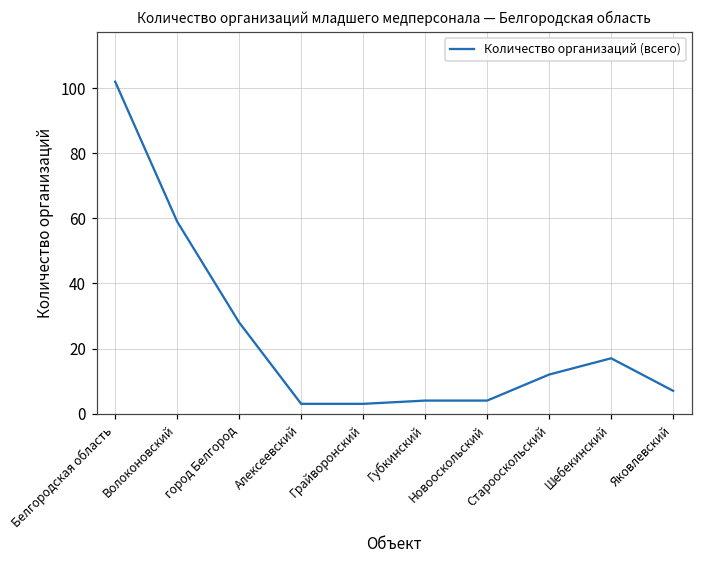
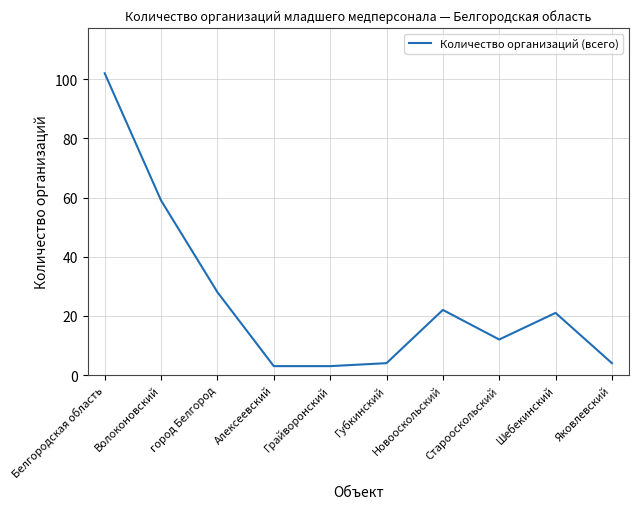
Новооскольский: 4 -> 22
Шебекинский: 17 -> 21
Яковлевский: 7 -> 4
